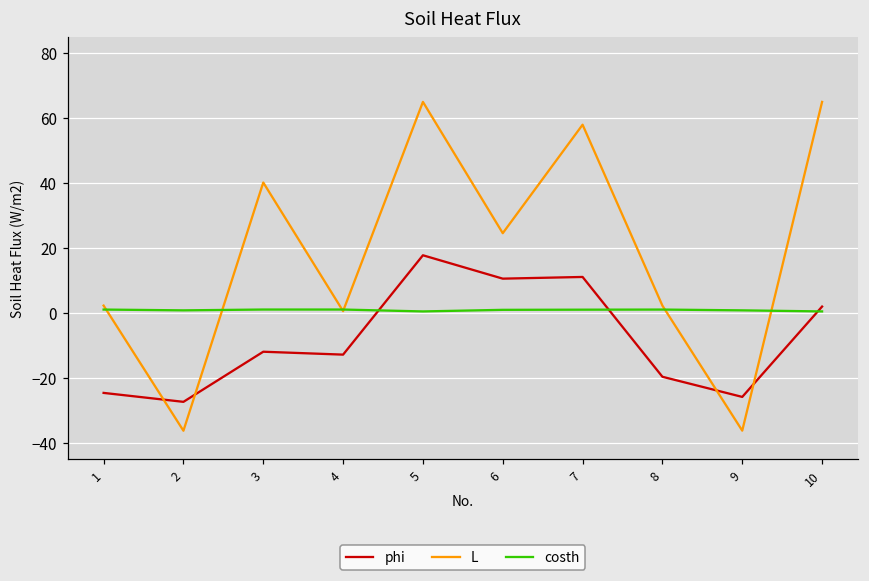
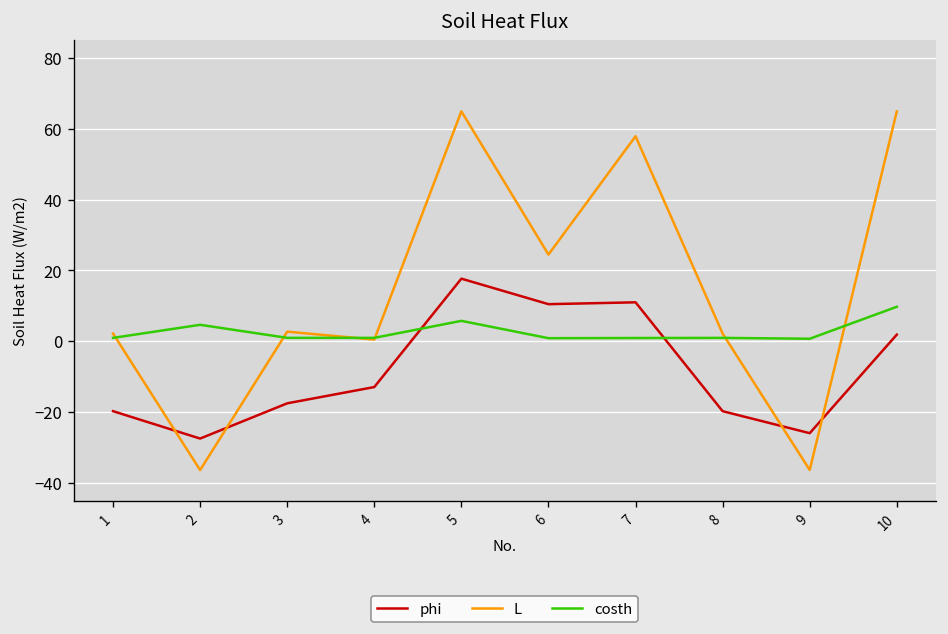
phi, 1: -25 -> -20
costh, 2: 1 -> 5
phi, 3: -12 -> -18
L, 3: 40 -> 3
costh, 5: 0 -> 6
costh, 10: 0 -> 10
